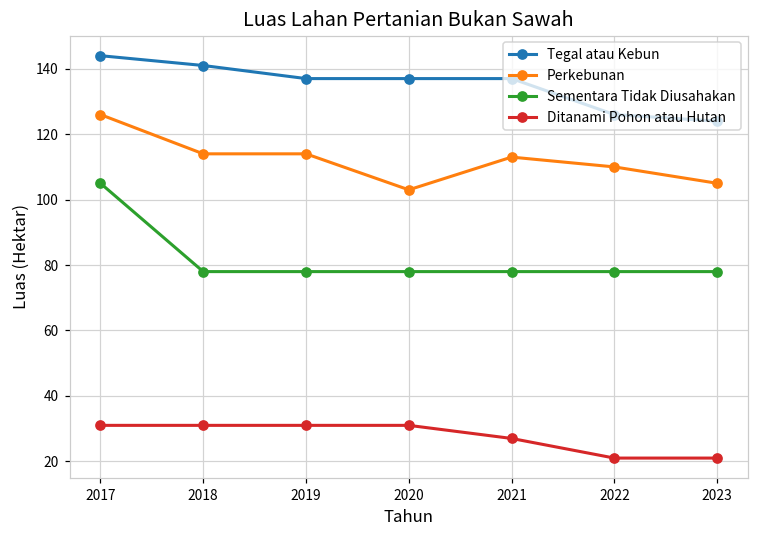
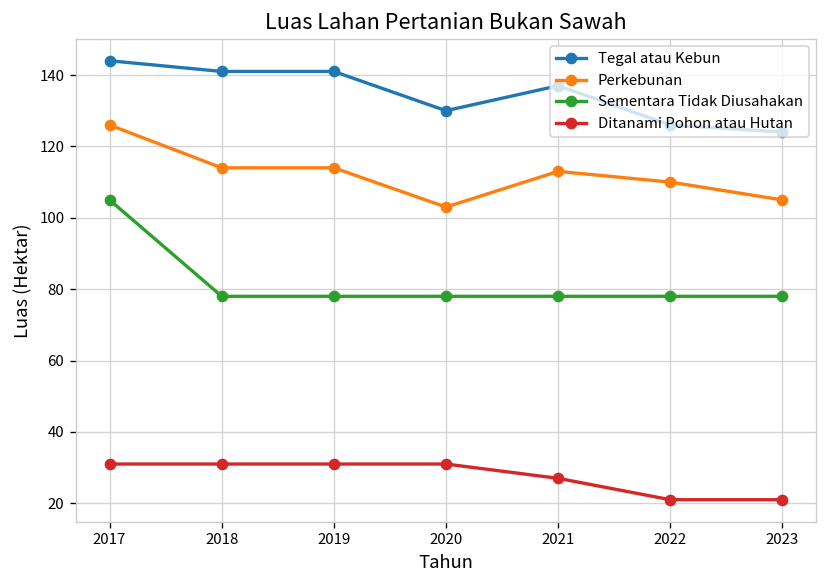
Tegal atau Kebun, 2019: 137 -> 141
Tegal atau Kebun, 2020: 137 -> 130
